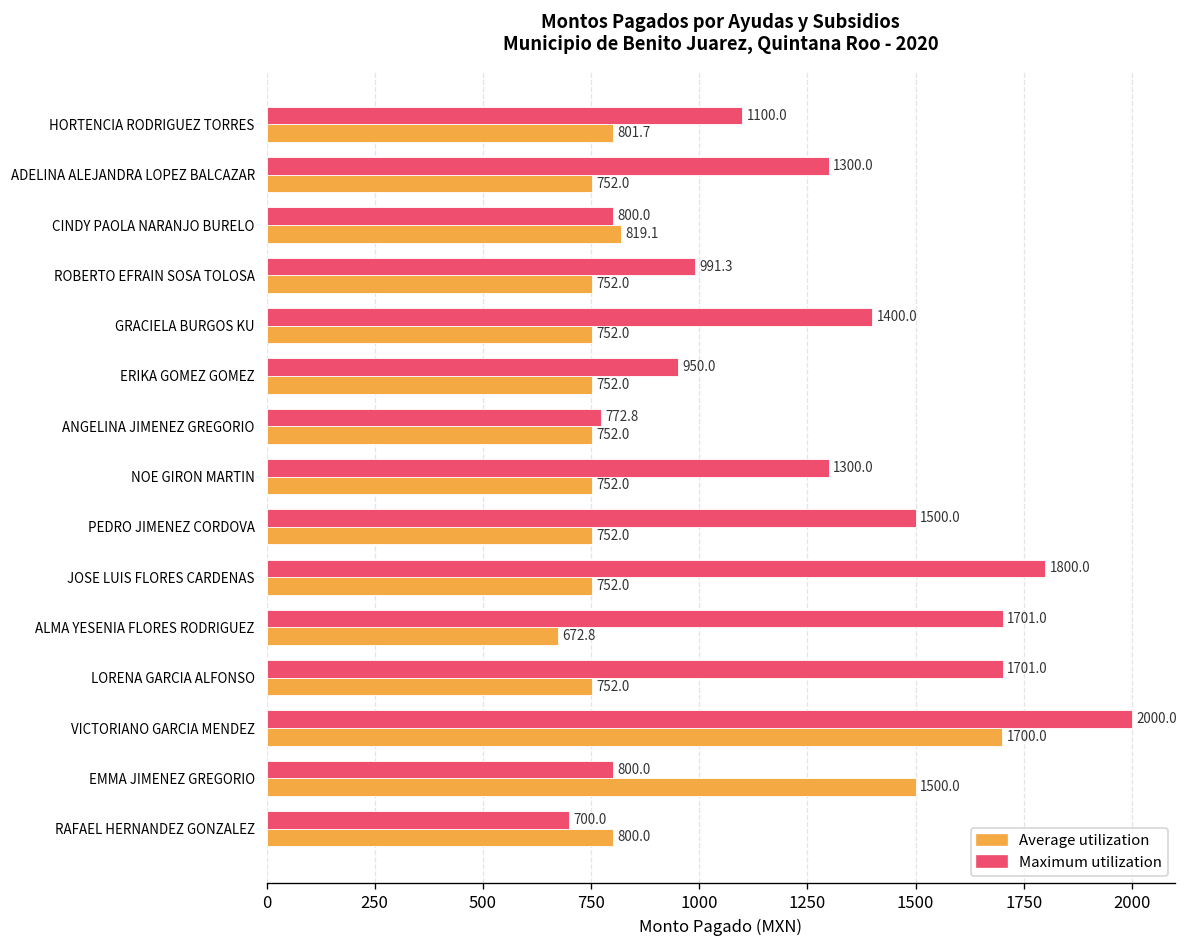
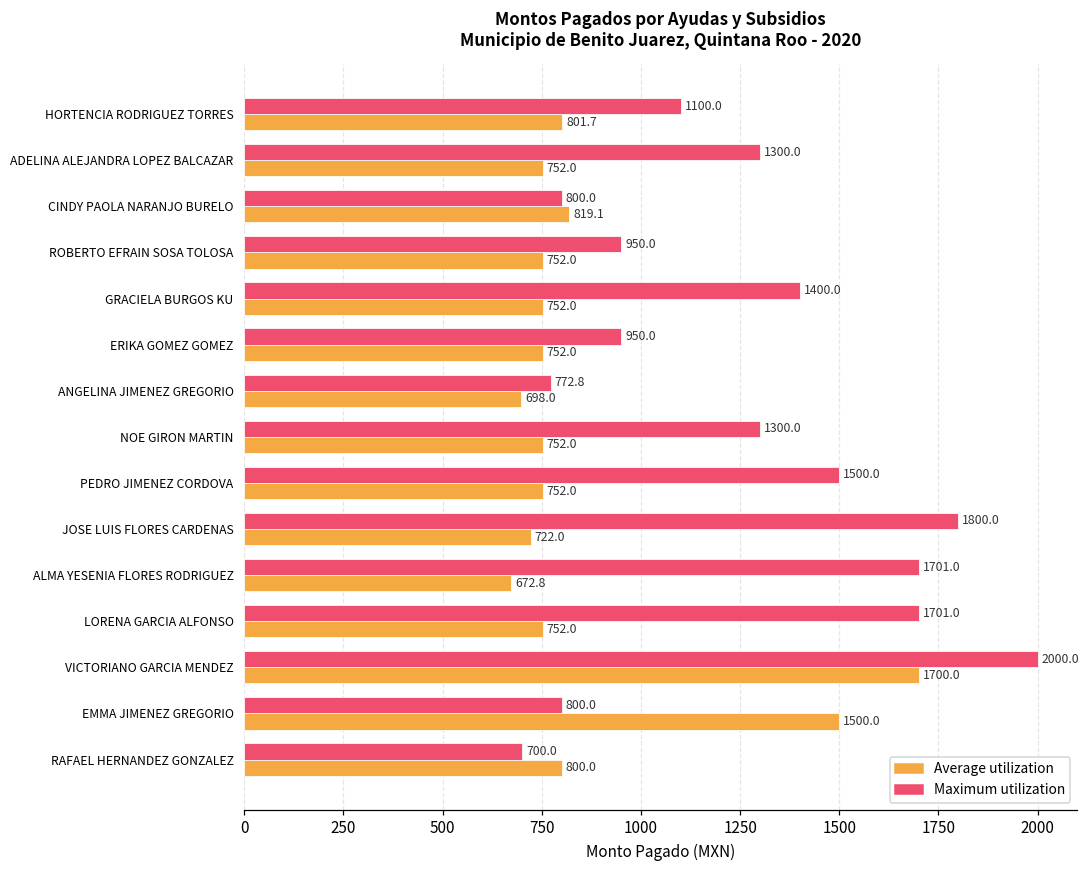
Maximum utilization, ROBERTO EFRAIN SOSA TOLOSA: 991.3 -> 950.0
Average utilization, ANGELINA JIMENEZ GREGORIO: 752.0 -> 698.0
Average utilization, JOSE LUIS FLORES CARDENAS: 752.0 -> 722.0
